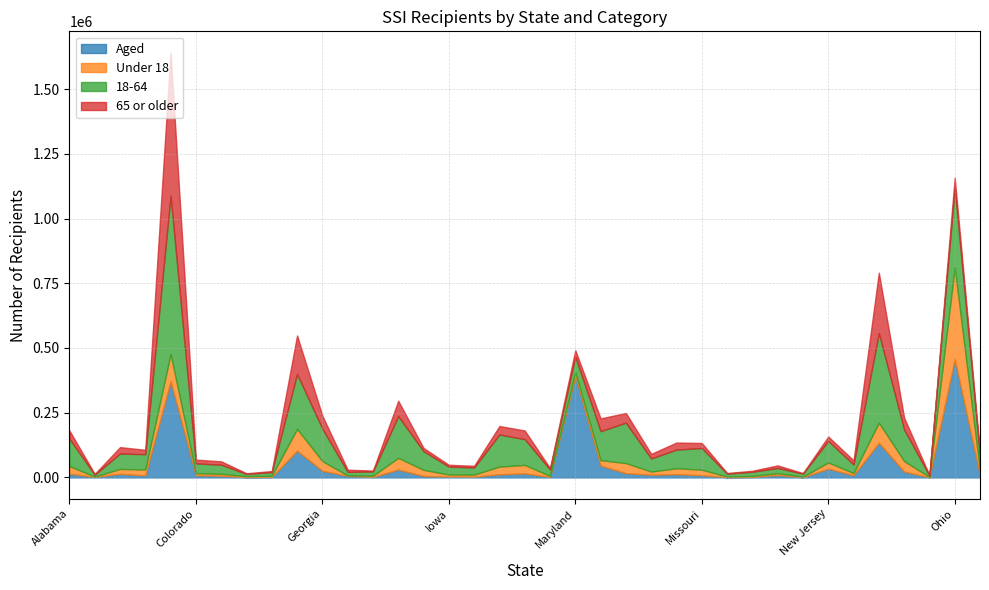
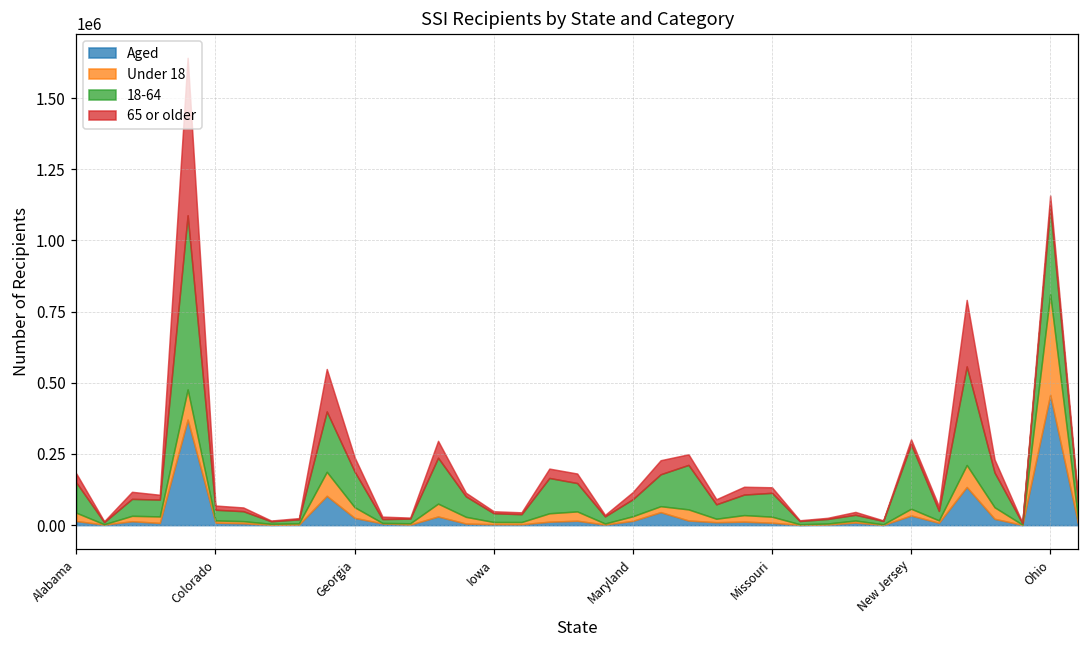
Aged, Maryland: 390000 -> 20000
18-64, New Jersey: 80000 -> 230000
